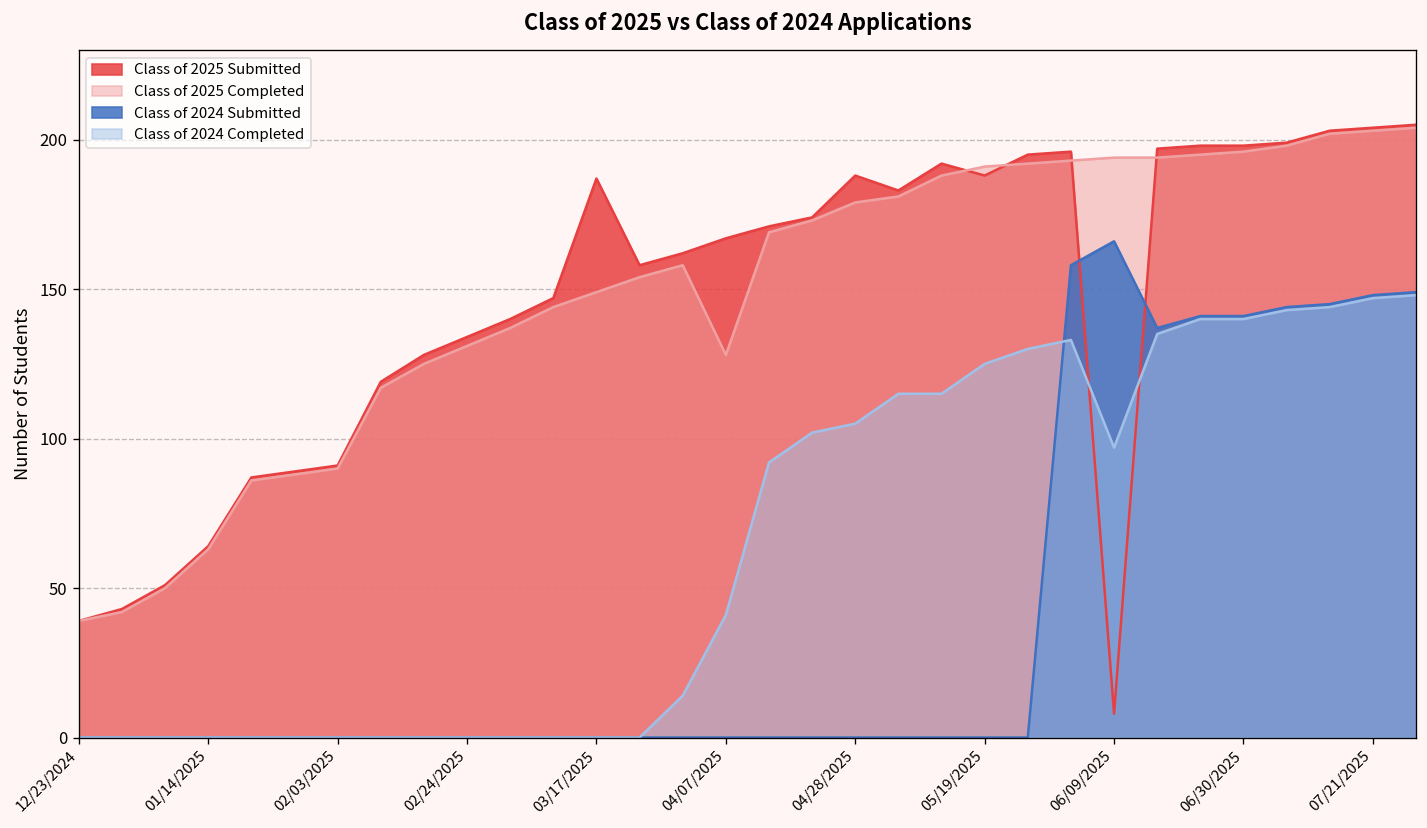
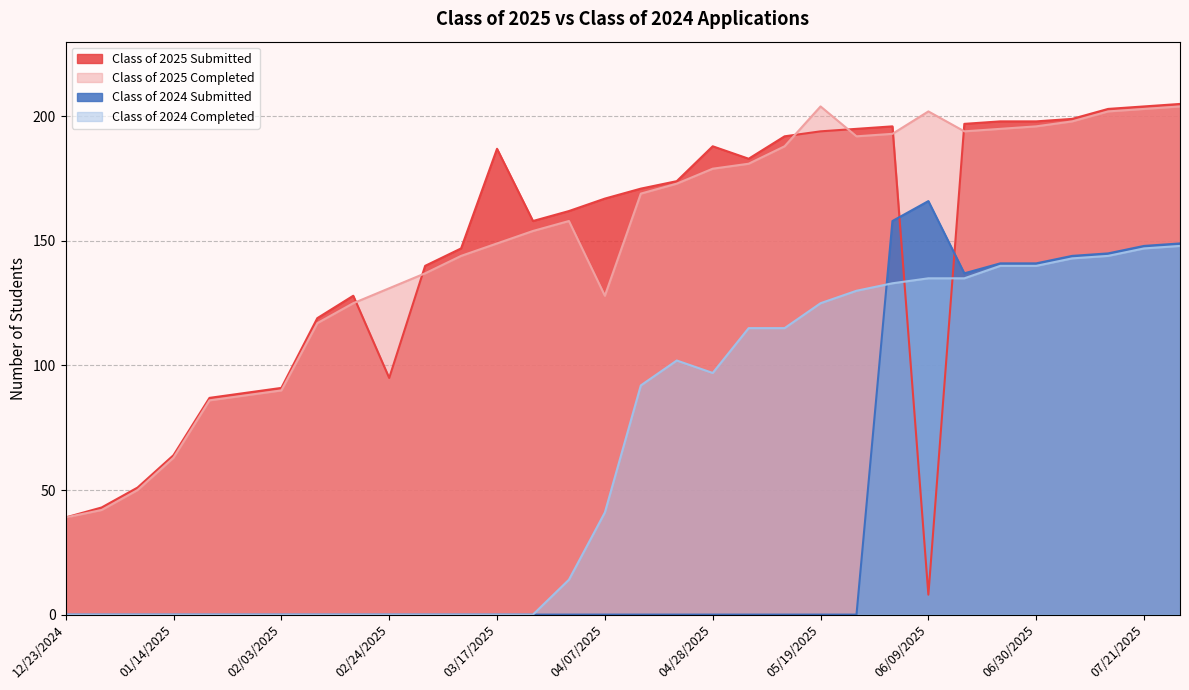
Class of 2025 Submitted, 02/24/2025: 134 -> 95
Class of 2024 Completed, 04/28/2025: 105 -> 97
Class of 2025 Submitted, 05/19/2025: 188 -> 194
Class of 2025 Completed, 05/19/2025: 191 -> 204
Class of 2025 Completed, 06/09/2025: 194 -> 202
Class of 2024 Completed, 06/09/2025: 97 -> 135
